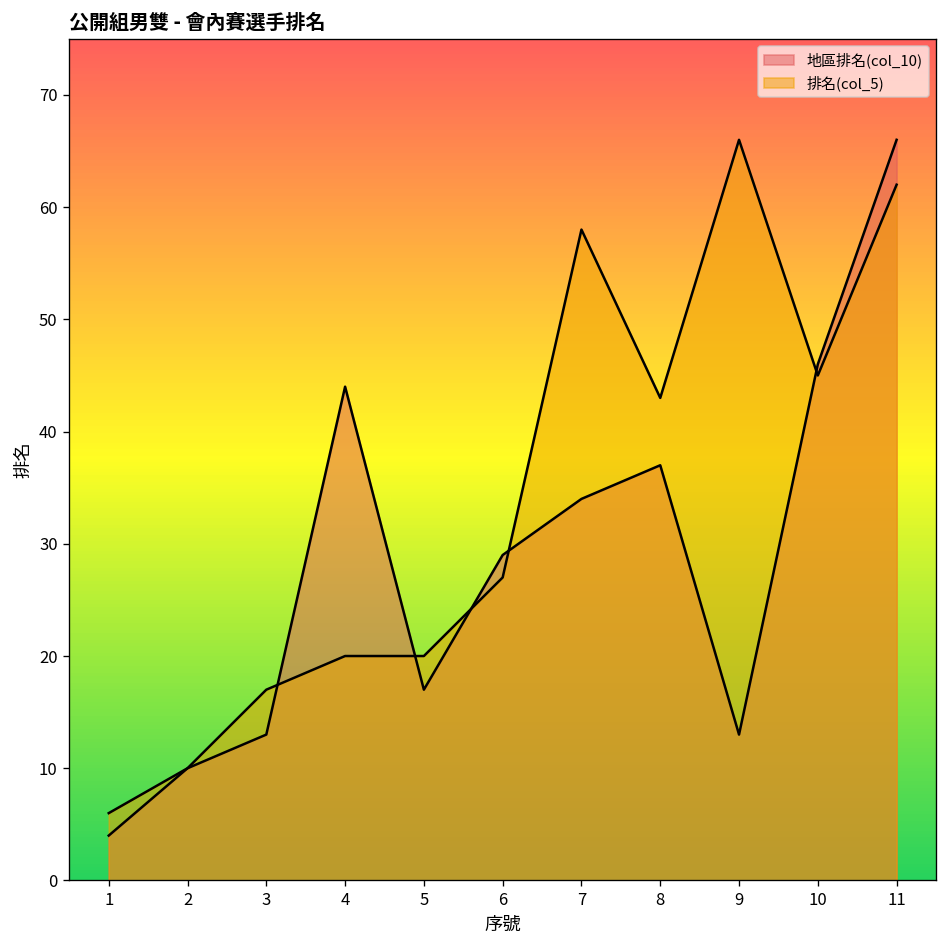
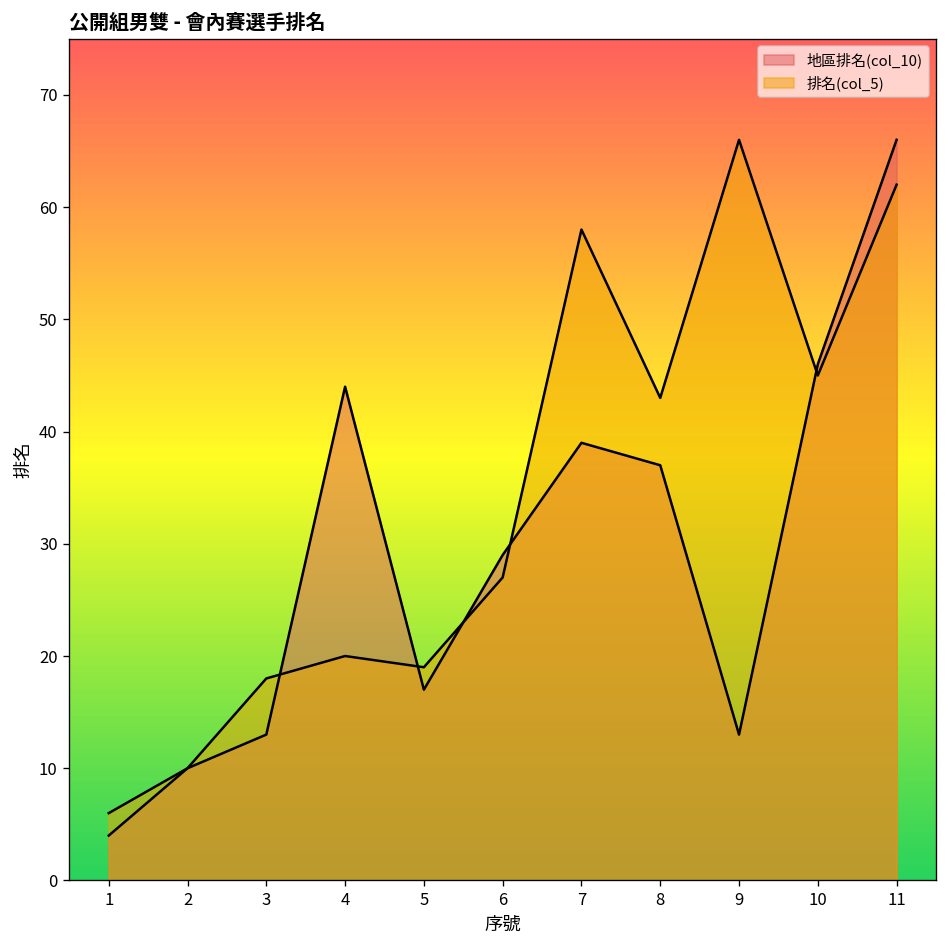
排名(col_5), 3: 17 -> 18
排名(col_5), 5: 20 -> 19
地區排名(col_10), 7: 34 -> 39
